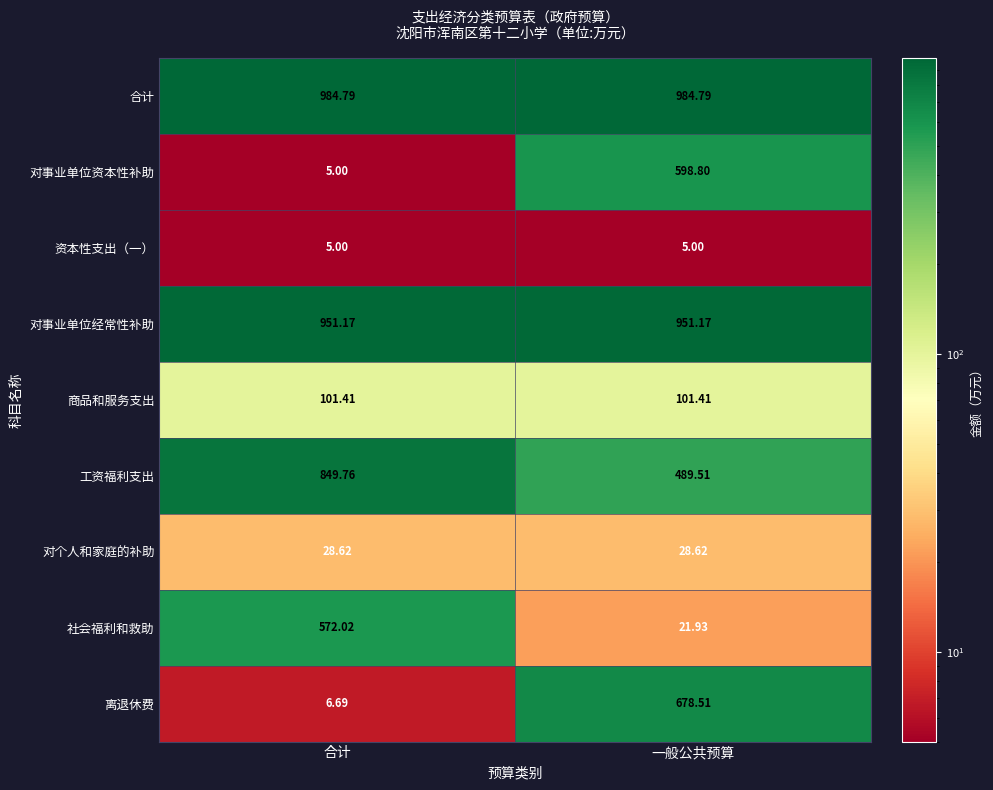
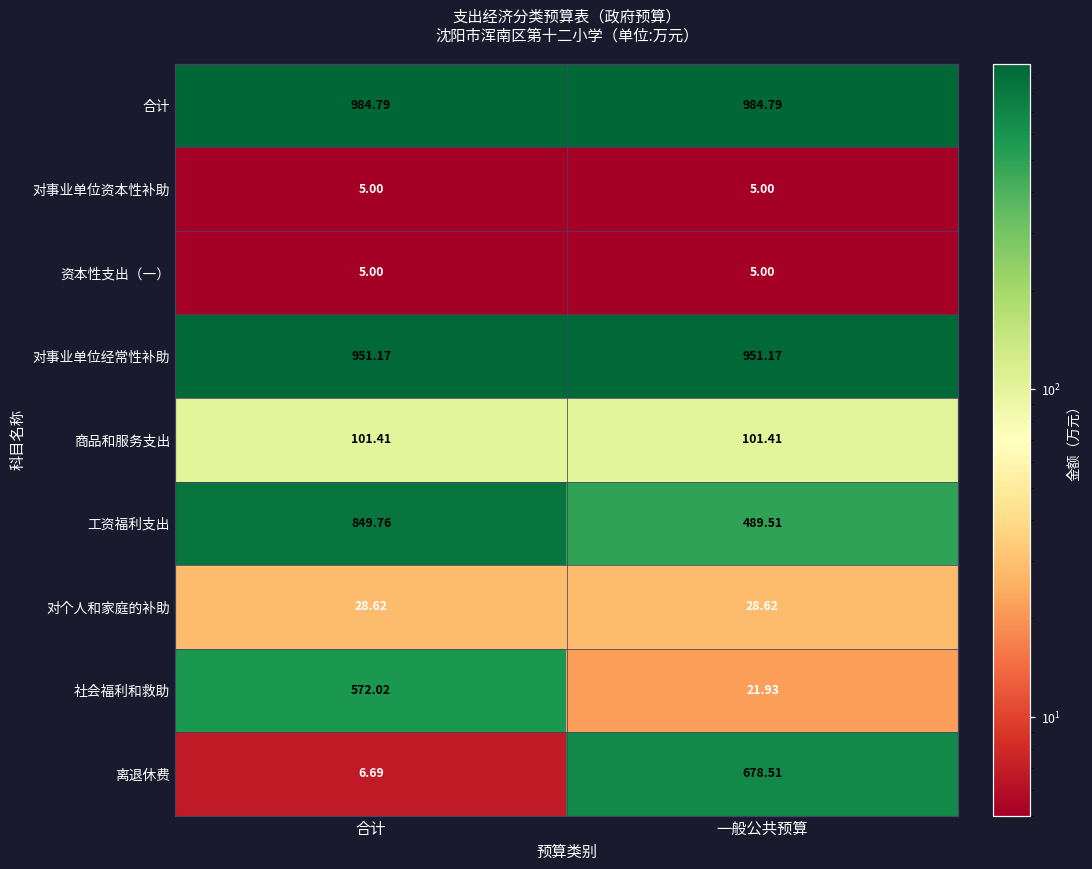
对事业单位资本性补助, 一般公共预算: 598.80 -> 5.00
